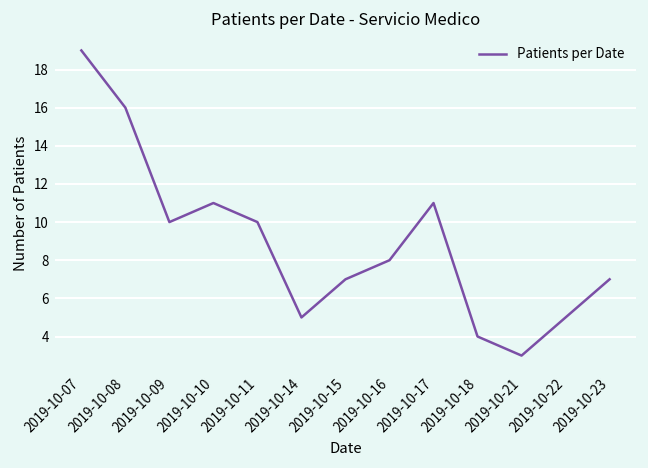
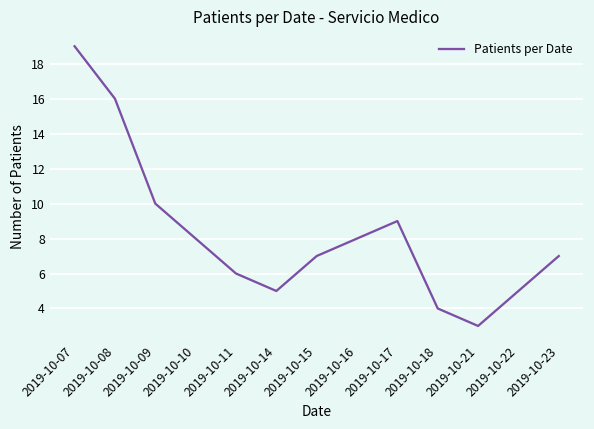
2019-10-10: 11 -> 8
2019-10-11: 10 -> 6
2019-10-17: 11 -> 9
